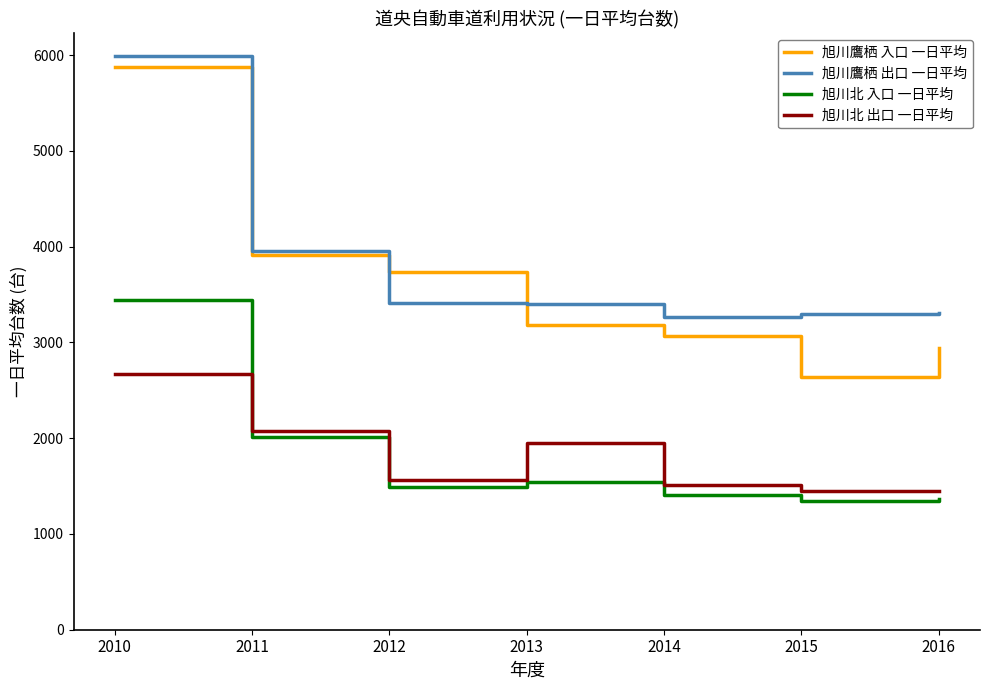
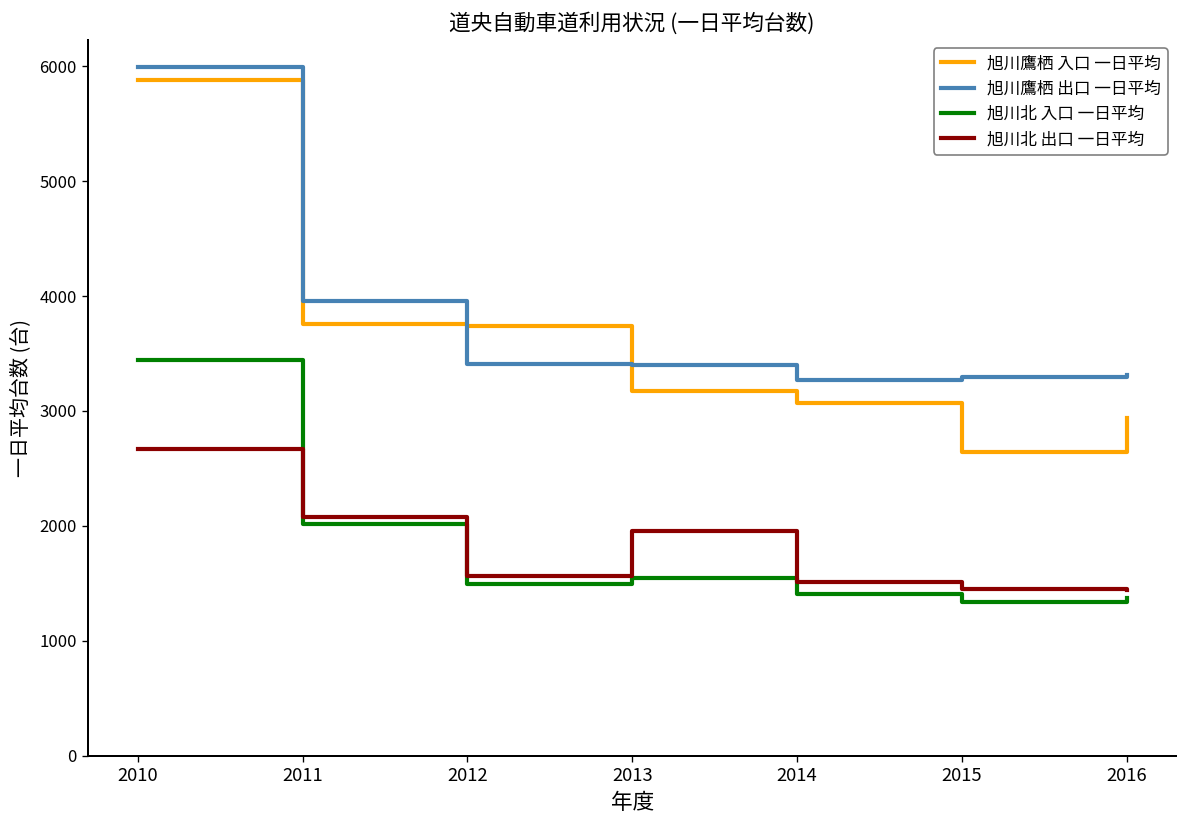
旭川鷹栖 入口 一日平均, 2011: 3900 -> 3800
